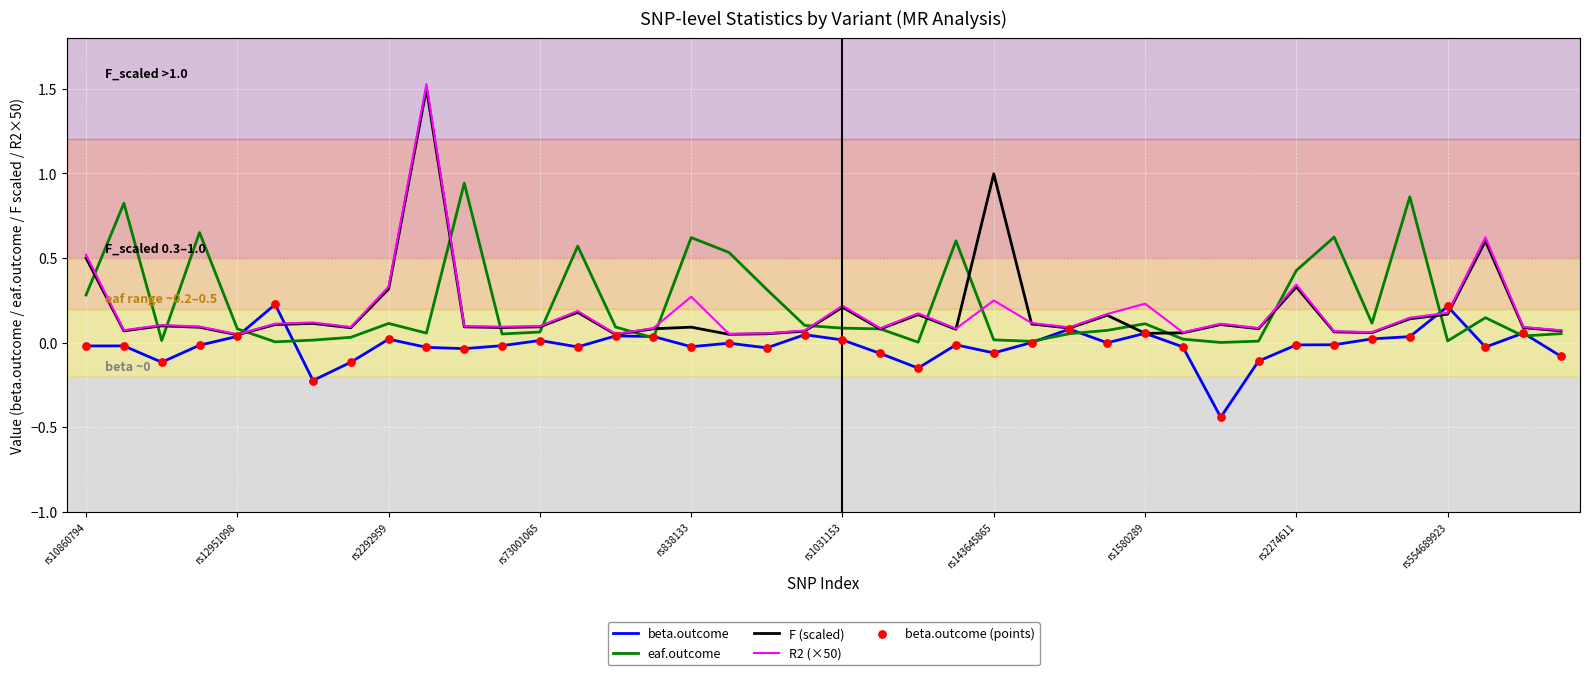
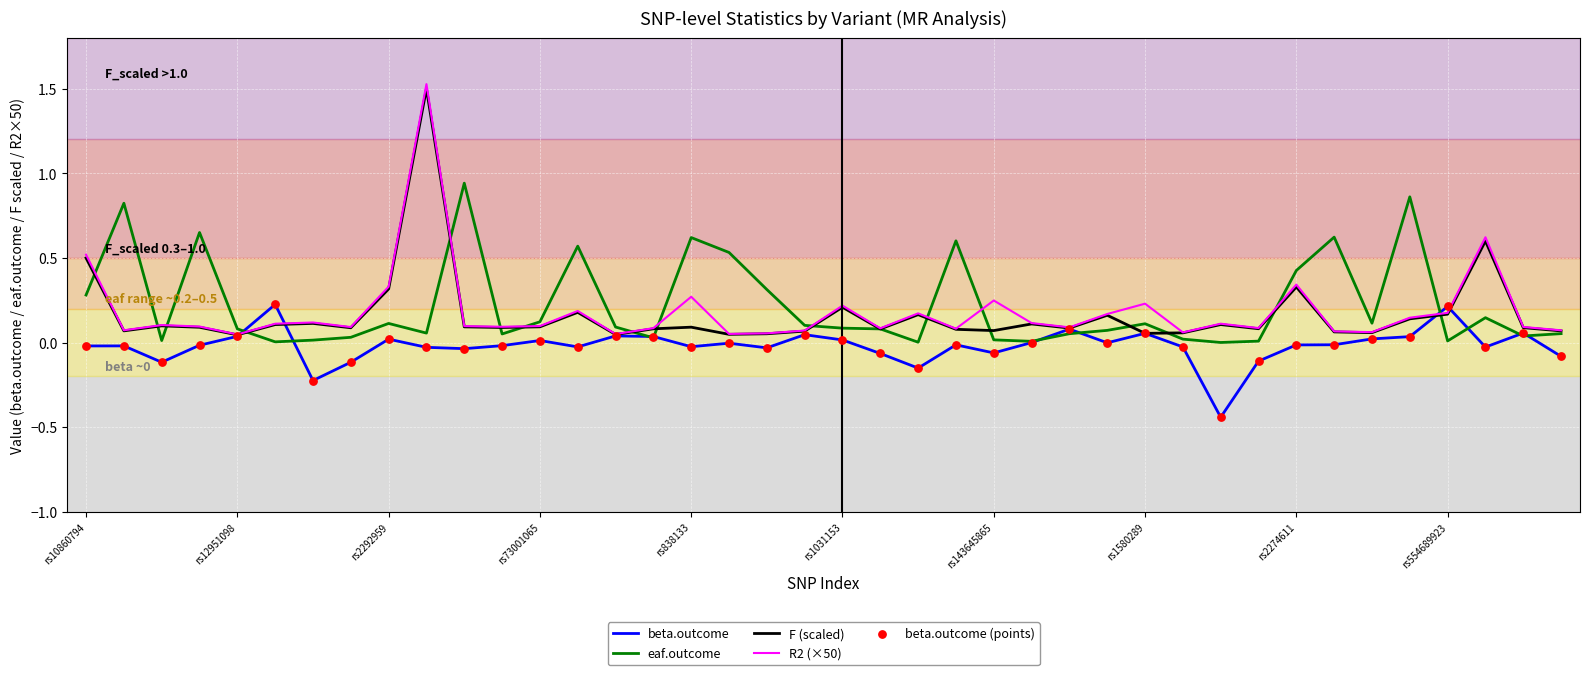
eaf.outcome, rs73001065: 0.06 -> 0.12
F (scaled), rs143645865: 1.00 -> 0.07
